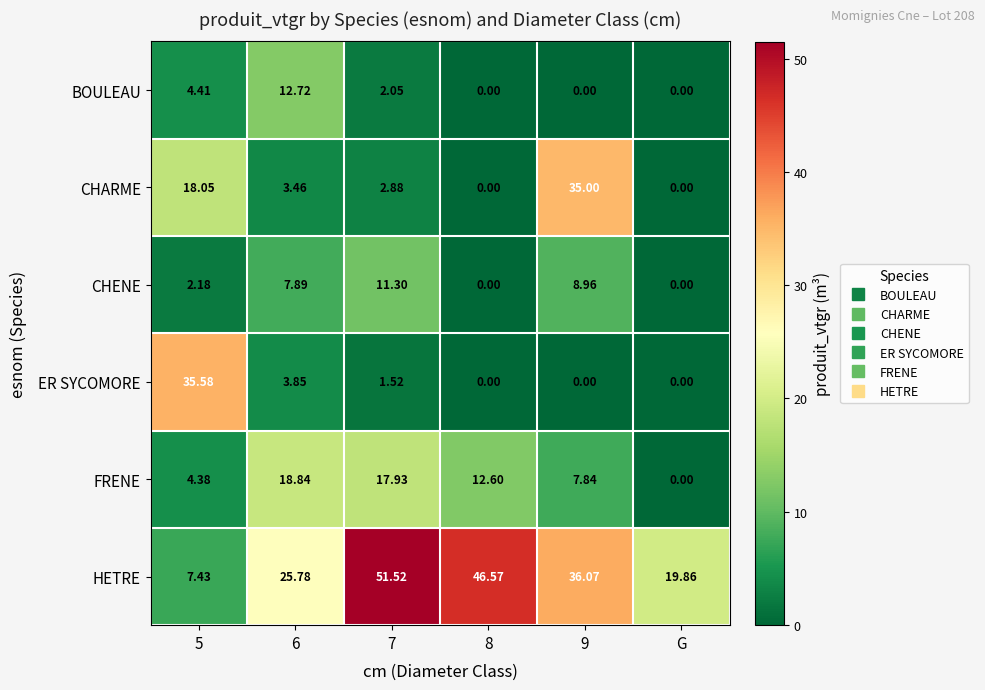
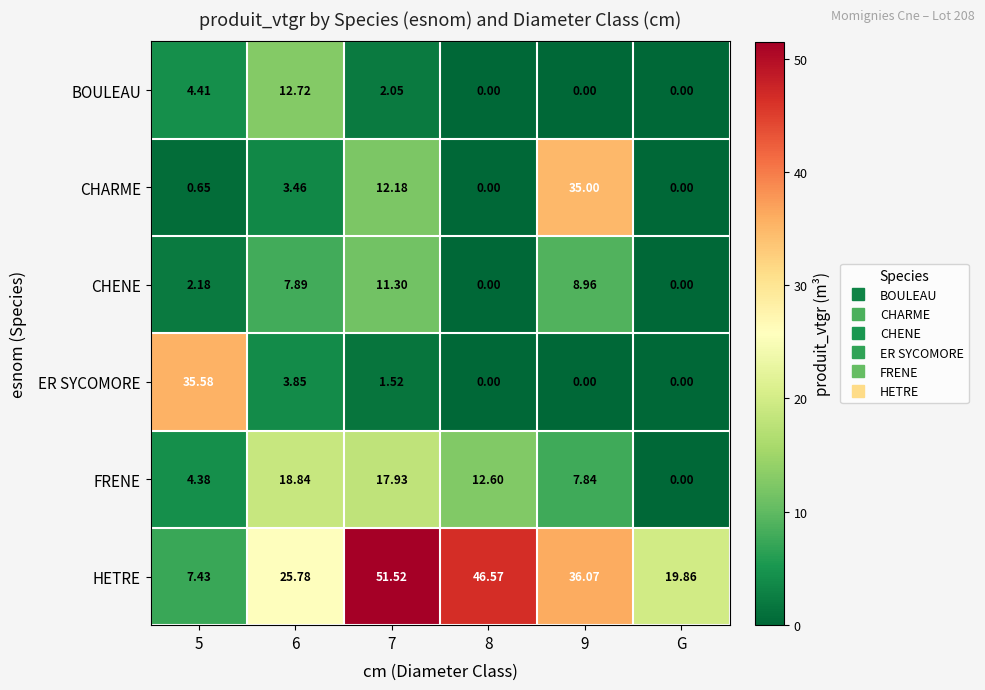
CHARME, 5: 18.05 -> 0.65
CHARME, 7: 2.88 -> 12.18
